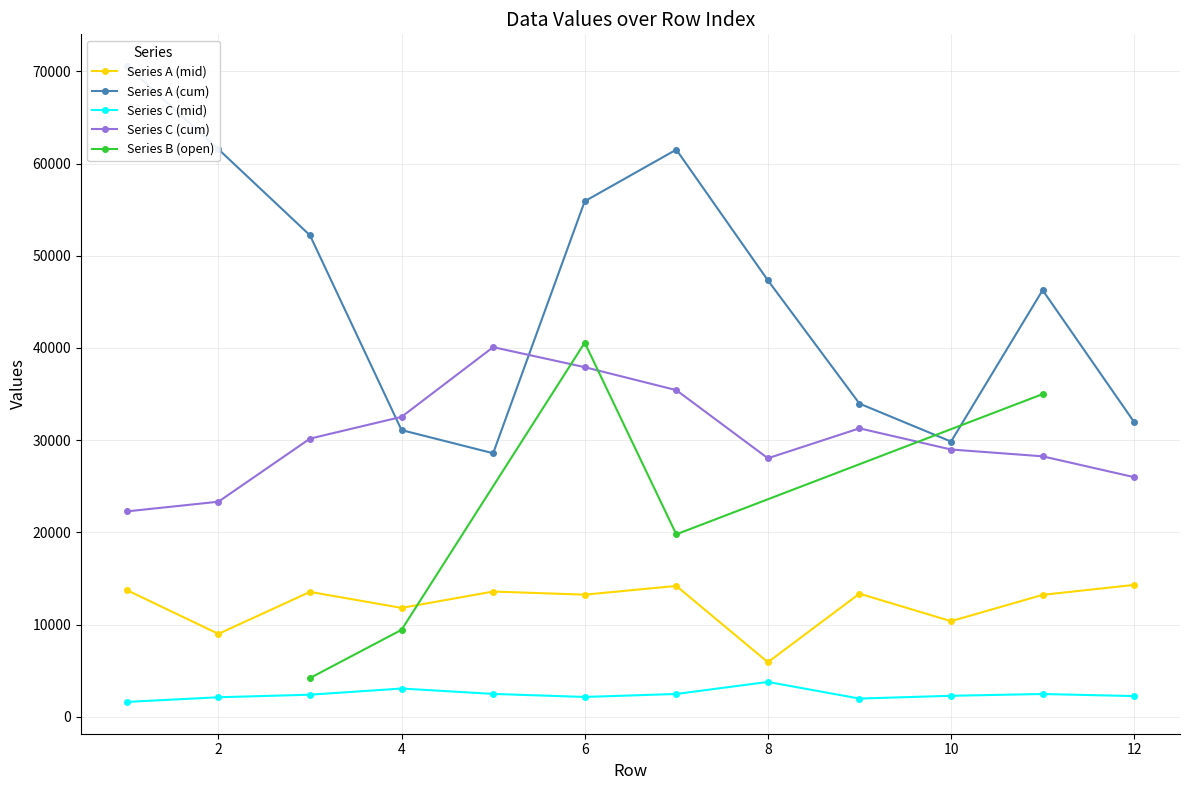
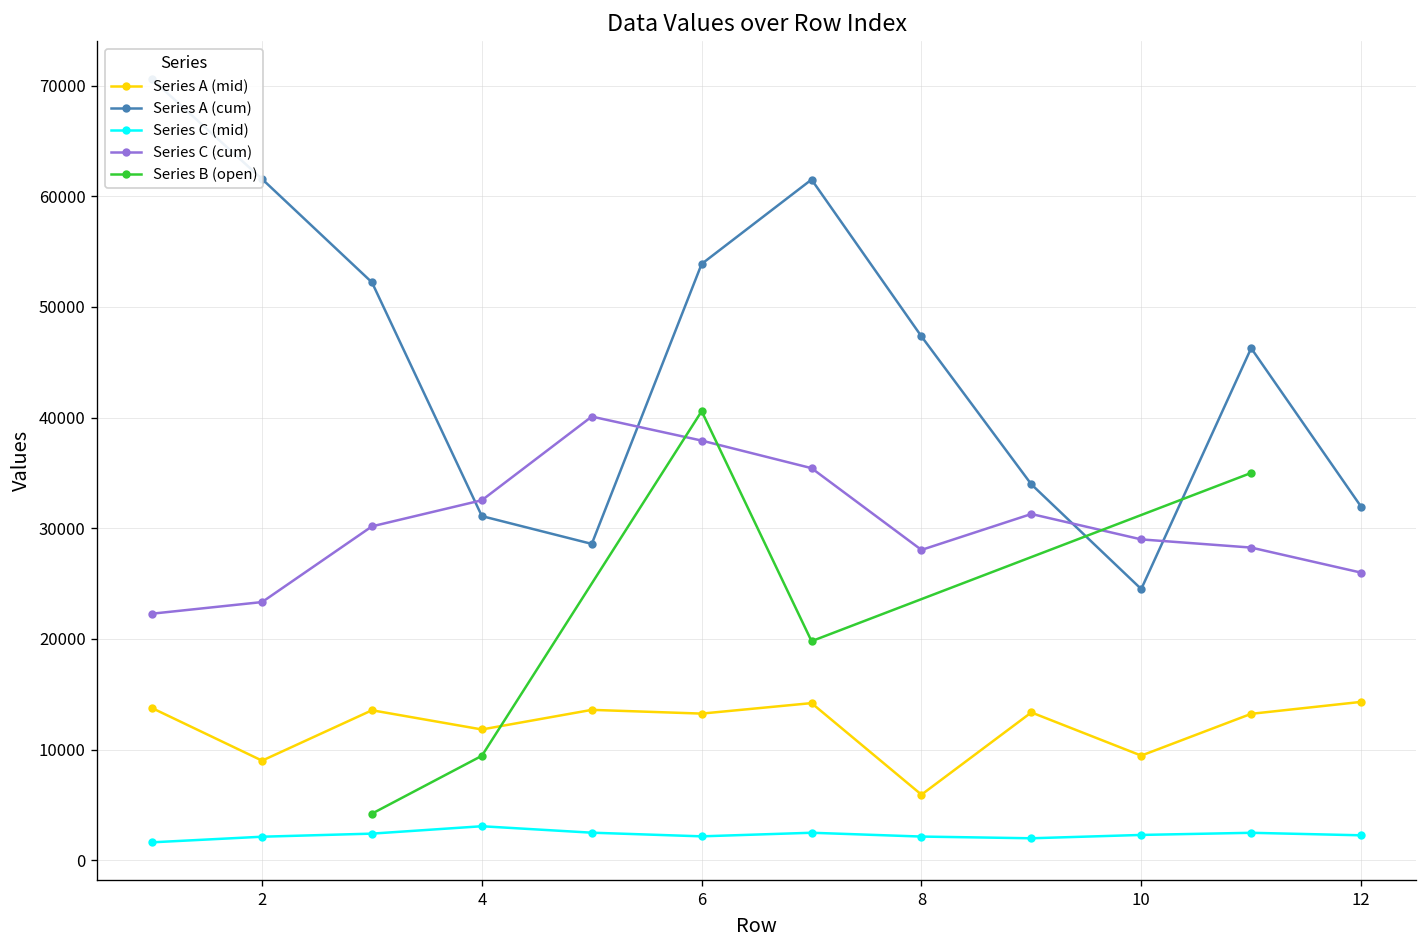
Series A (cum), 6: 56000 -> 54000
Series C (mid), 8: 4000 -> 2000
Series A (mid), 10: 10000 -> 9000
Series A (cum), 10: 30000 -> 25000
